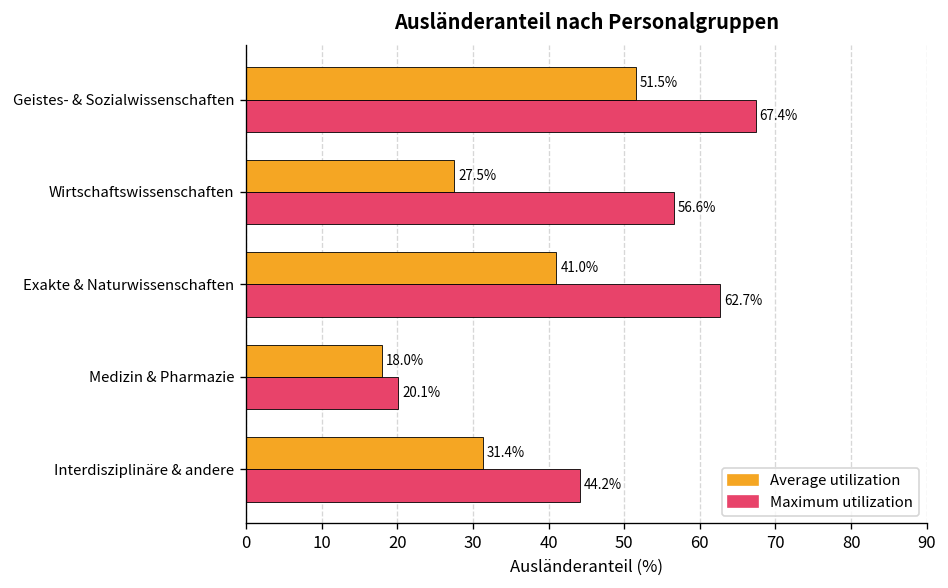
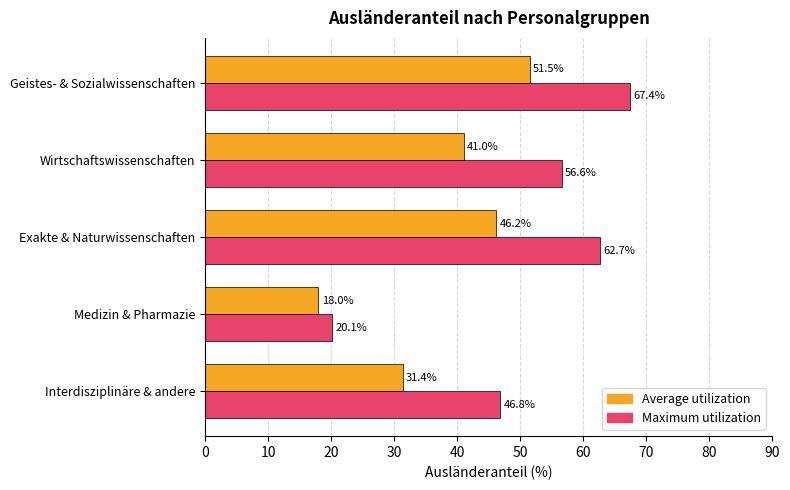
Average utilization, Wirtschaftswissenschaften: 27.5% -> 41.0%
Average utilization, Exakte & Naturwissenschaften: 41.0% -> 46.2%
Maximum utilization, Interdisziplinäre & andere: 44.2% -> 46.8%
